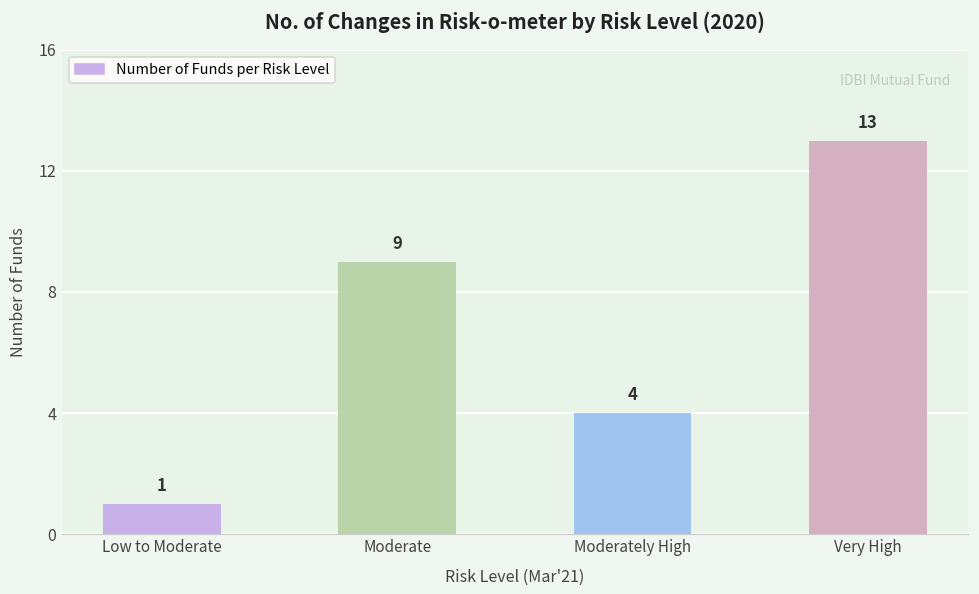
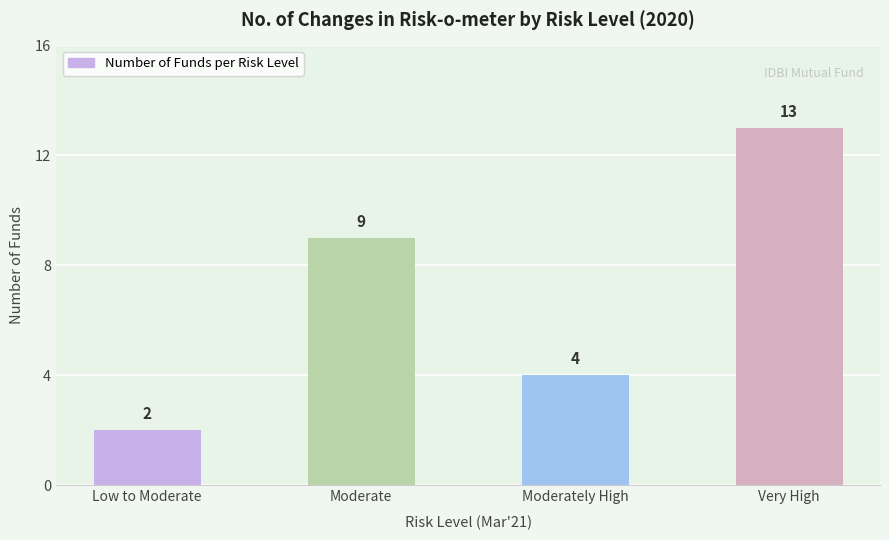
Low to Moderate: 1 -> 2
